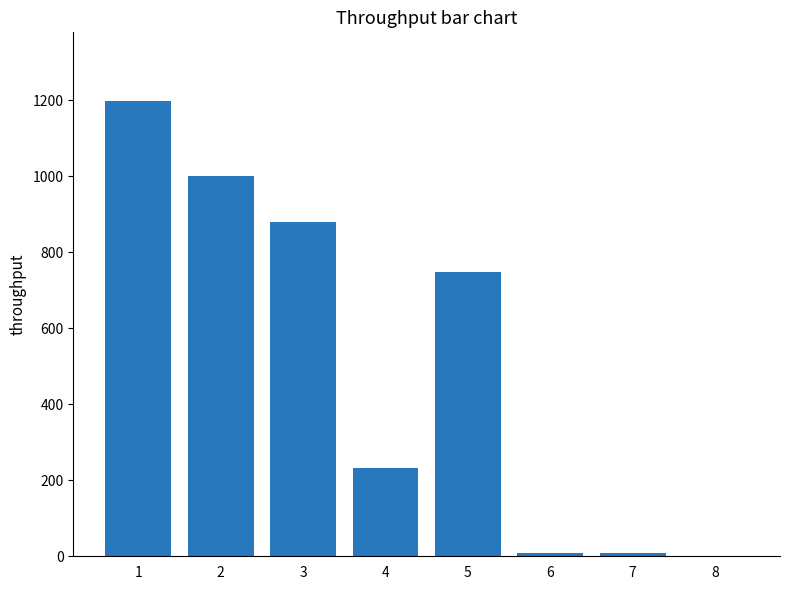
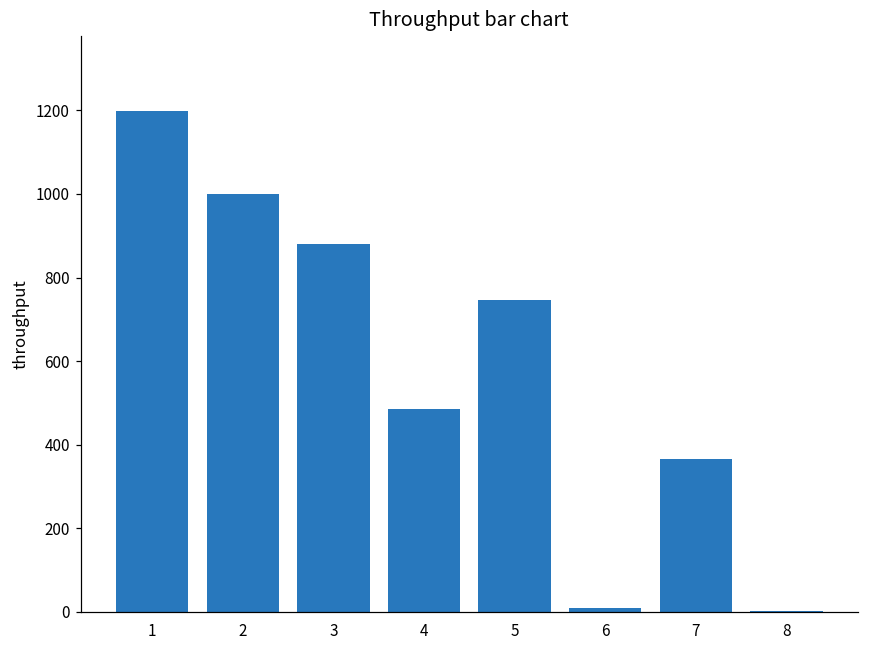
4: 230 -> 490
7: 10 -> 370
